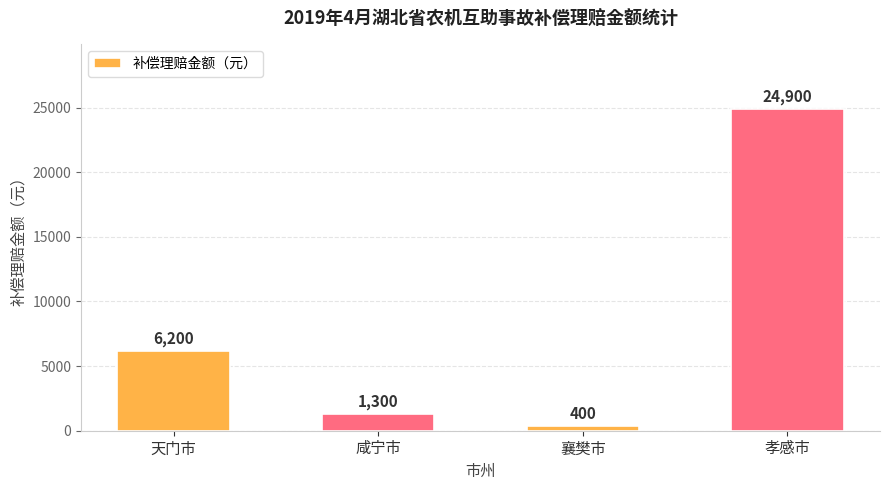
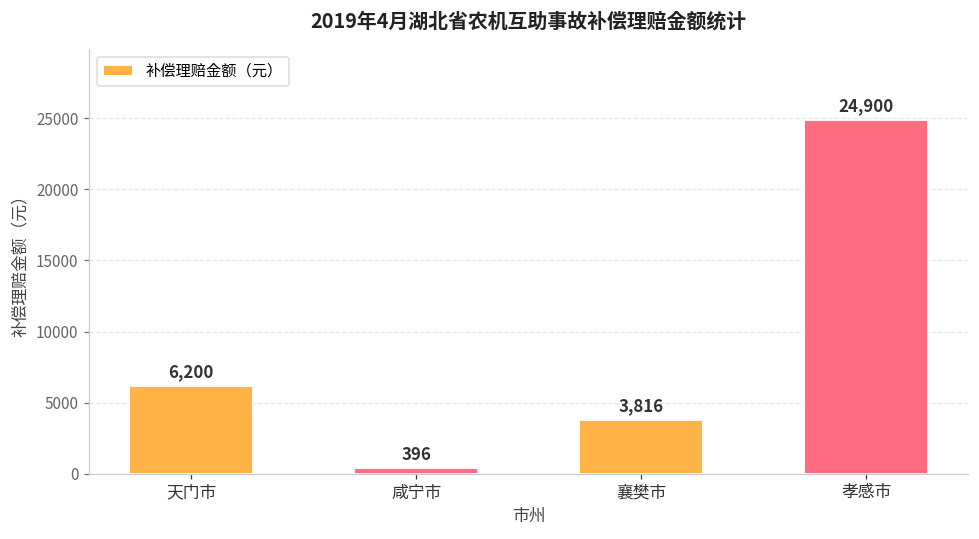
咸宁市: 1,300 -> 396
襄樊市: 400 -> 3,816
